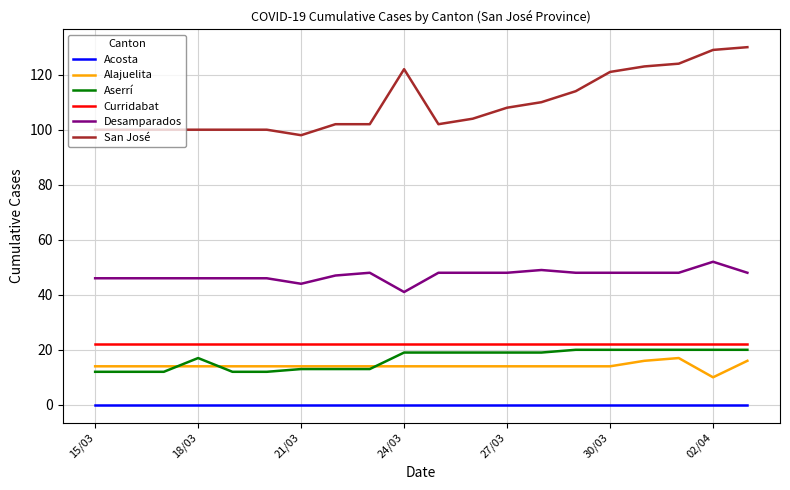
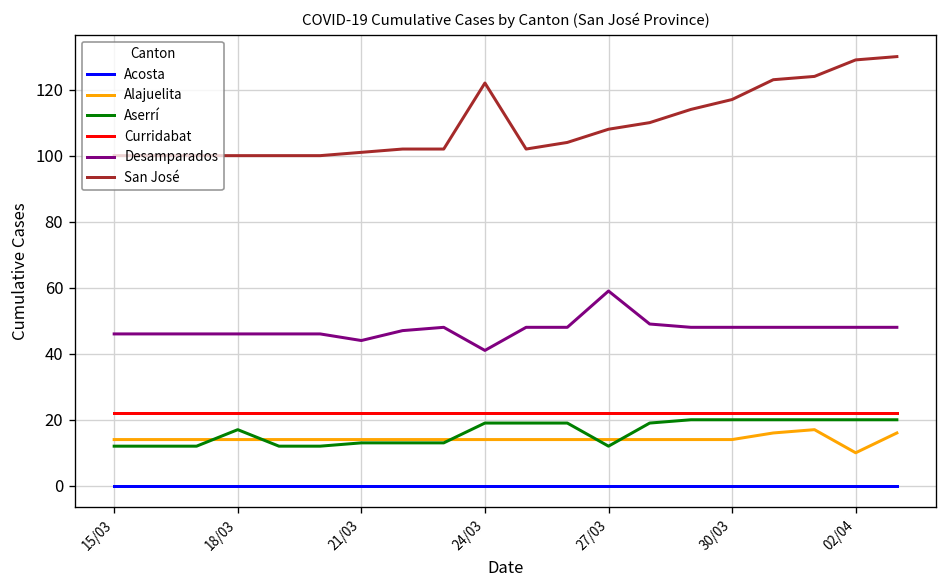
San José, 21/03: 98 -> 101
Aserrí, 27/03: 19 -> 12
Desamparados, 27/03: 48 -> 59
San José, 30/03: 121 -> 117
Desamparados, 02/04: 52 -> 48
